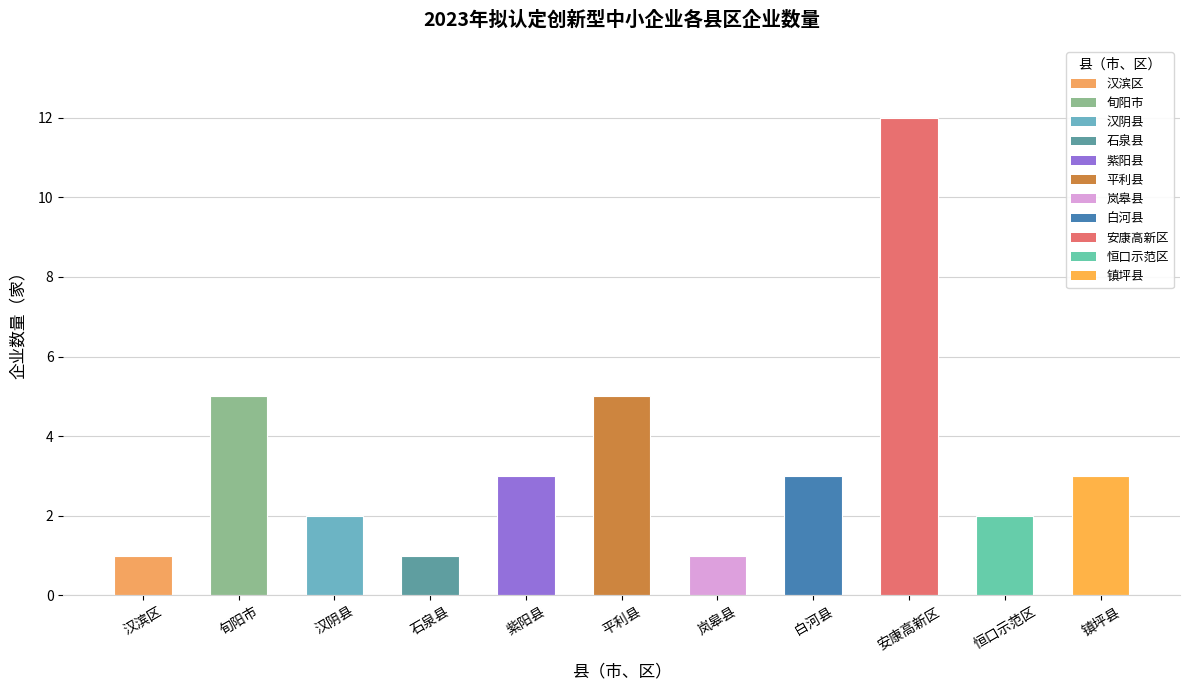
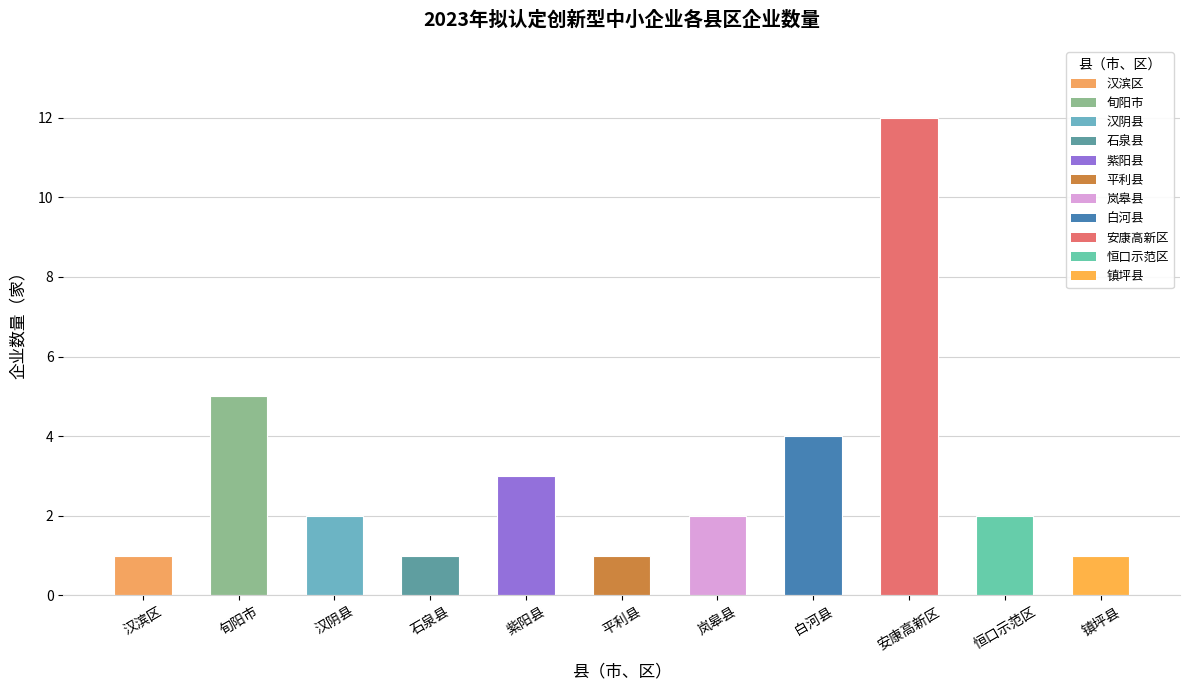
平利县: 5 -> 1
岚皋县: 1 -> 2
白河县: 3 -> 4
镇坪县: 3 -> 1
